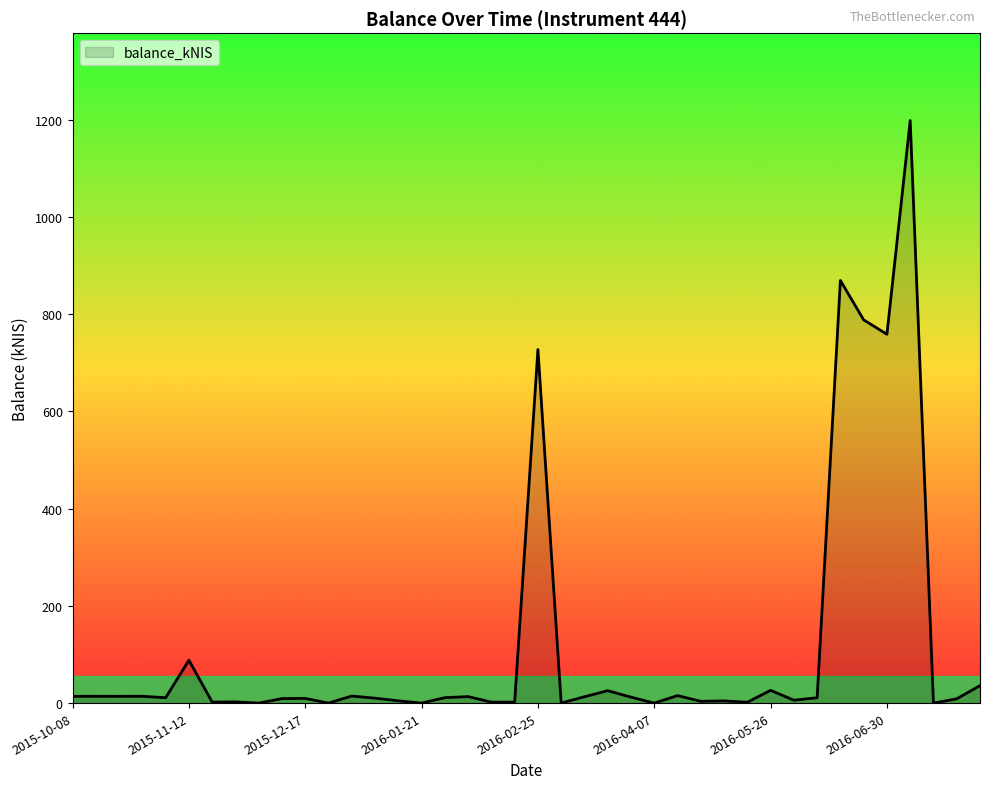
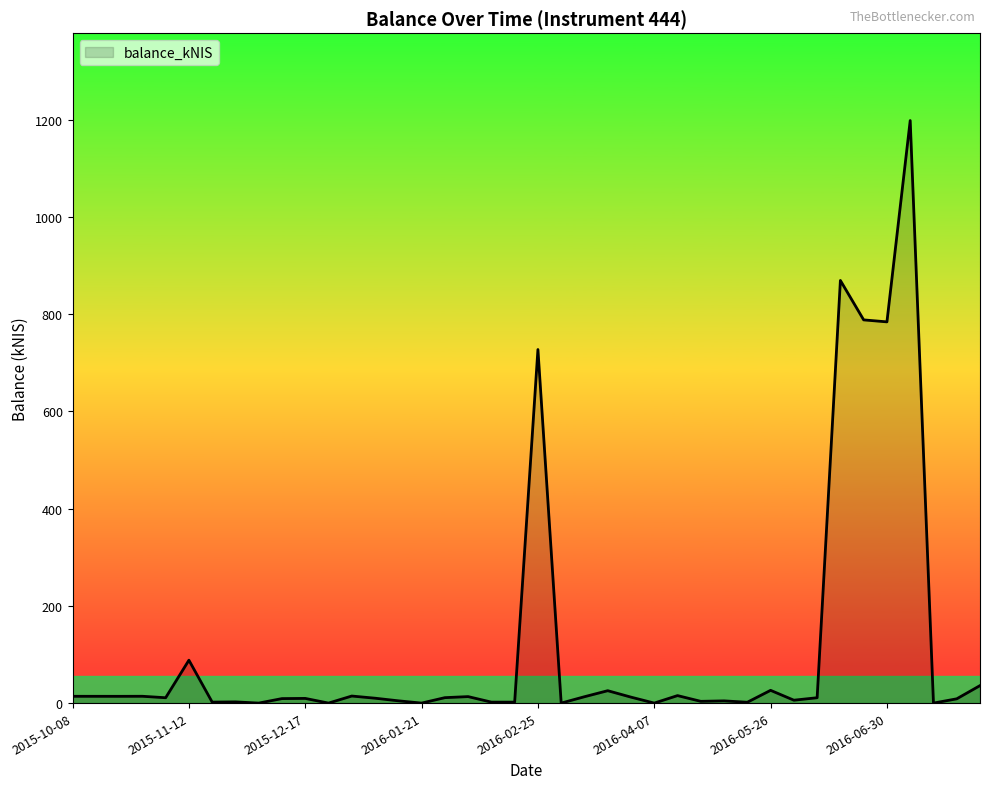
2016-06-30: 760 -> 780
